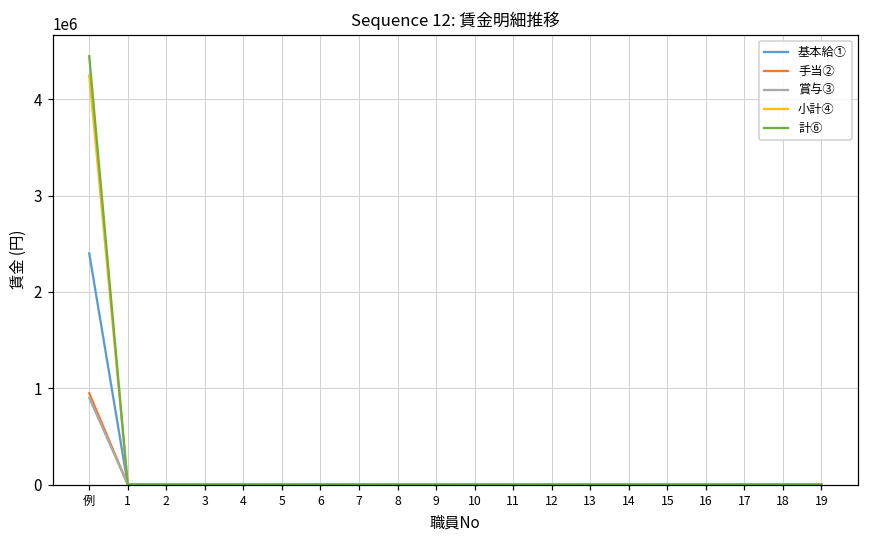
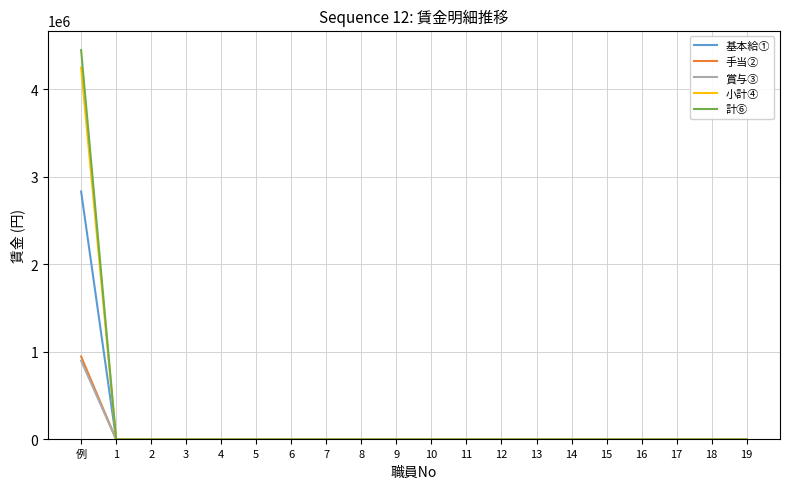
基本給①, 例: 2400000 -> 2800000
